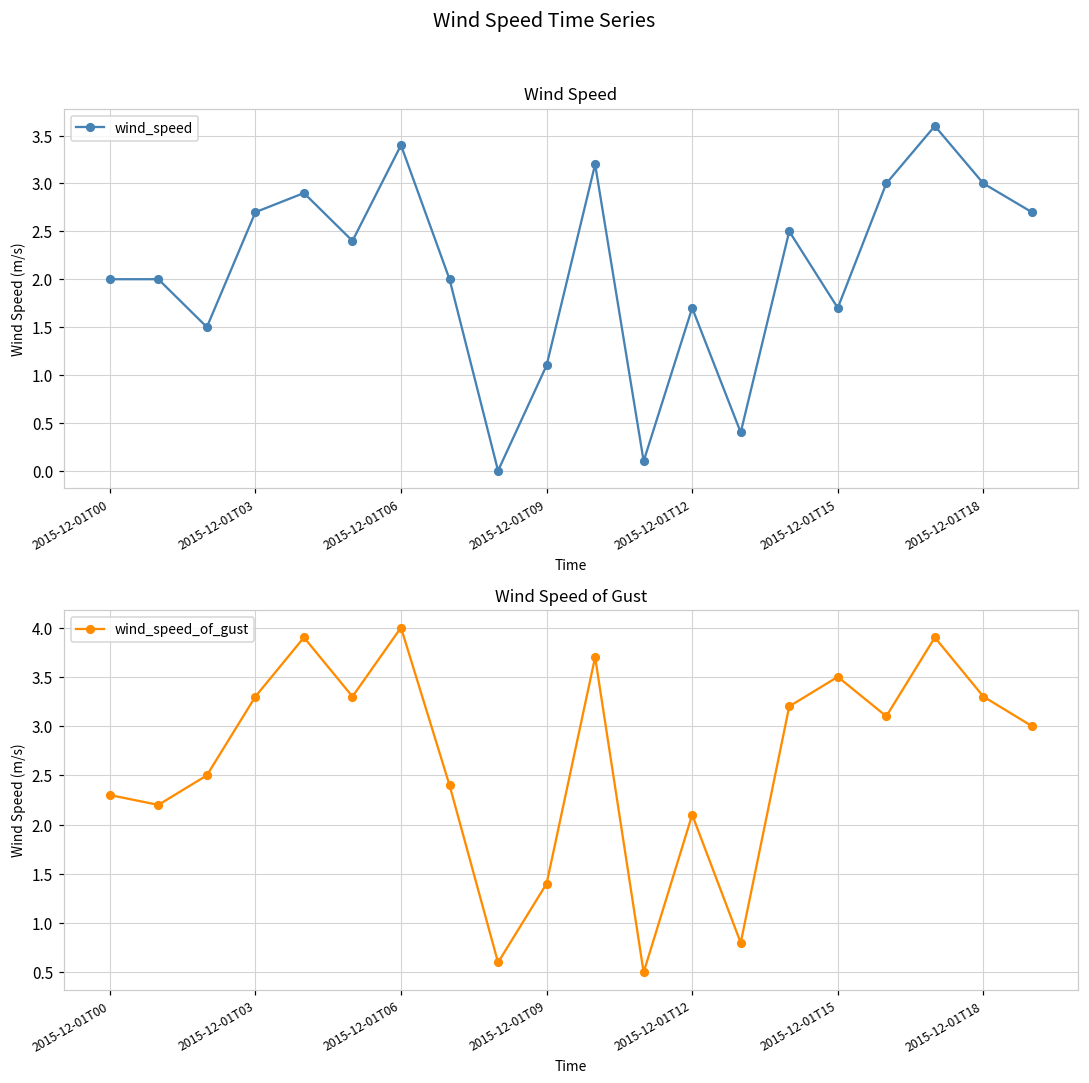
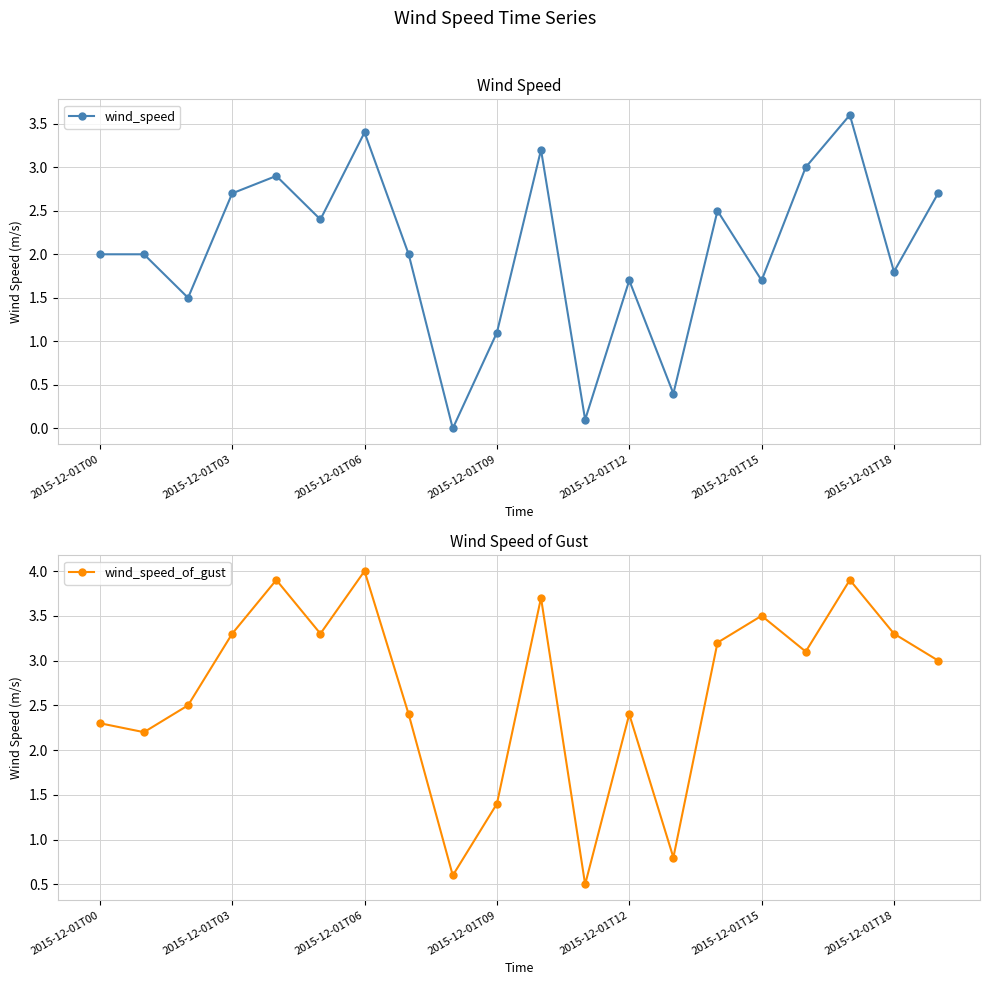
Wind Speed, 2015-12-01T18: 3.0 -> 1.8
Wind Speed of Gust, 2015-12-01T12: 2.1 -> 2.4
